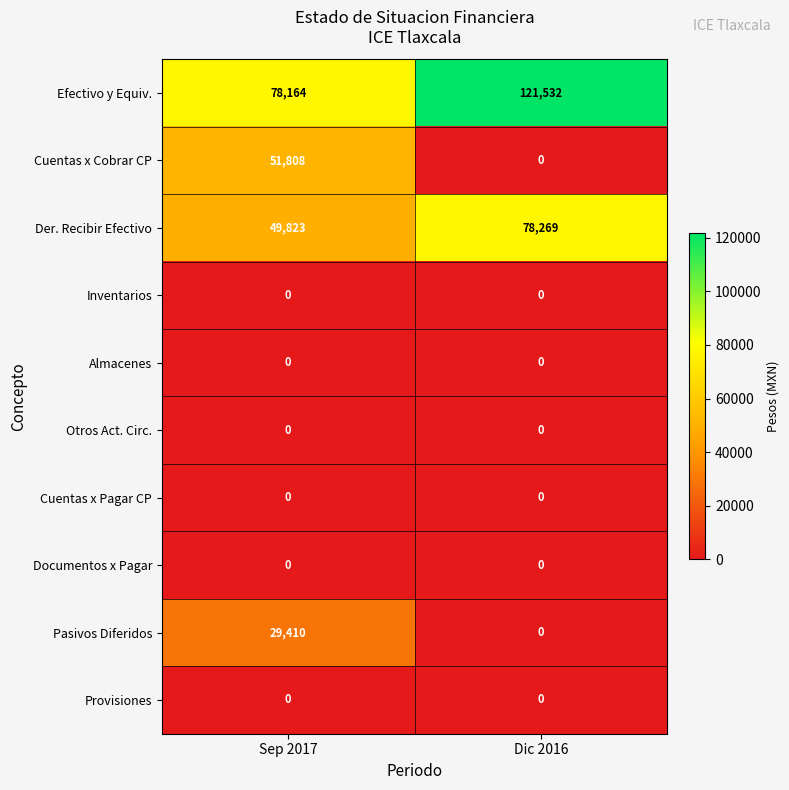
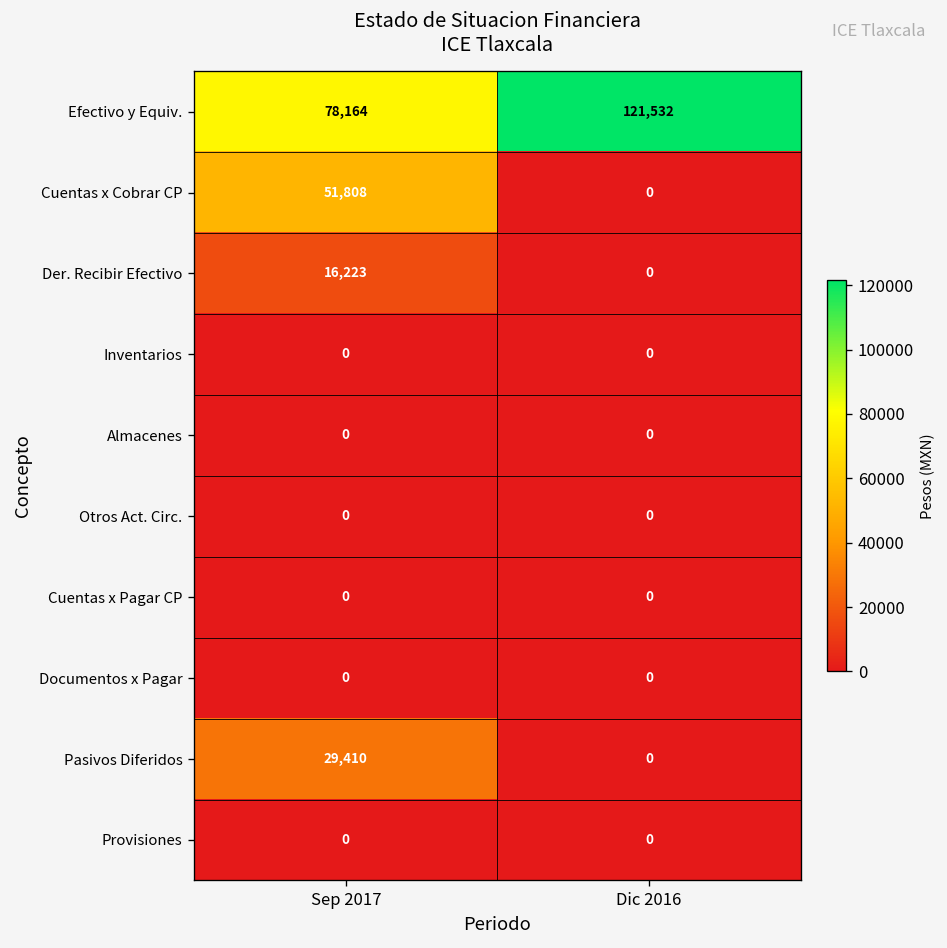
Der. Recibir Efectivo, Sep 2017: 49,823 -> 16,223
Der. Recibir Efectivo, Dic 2016: 78,269 -> 0
